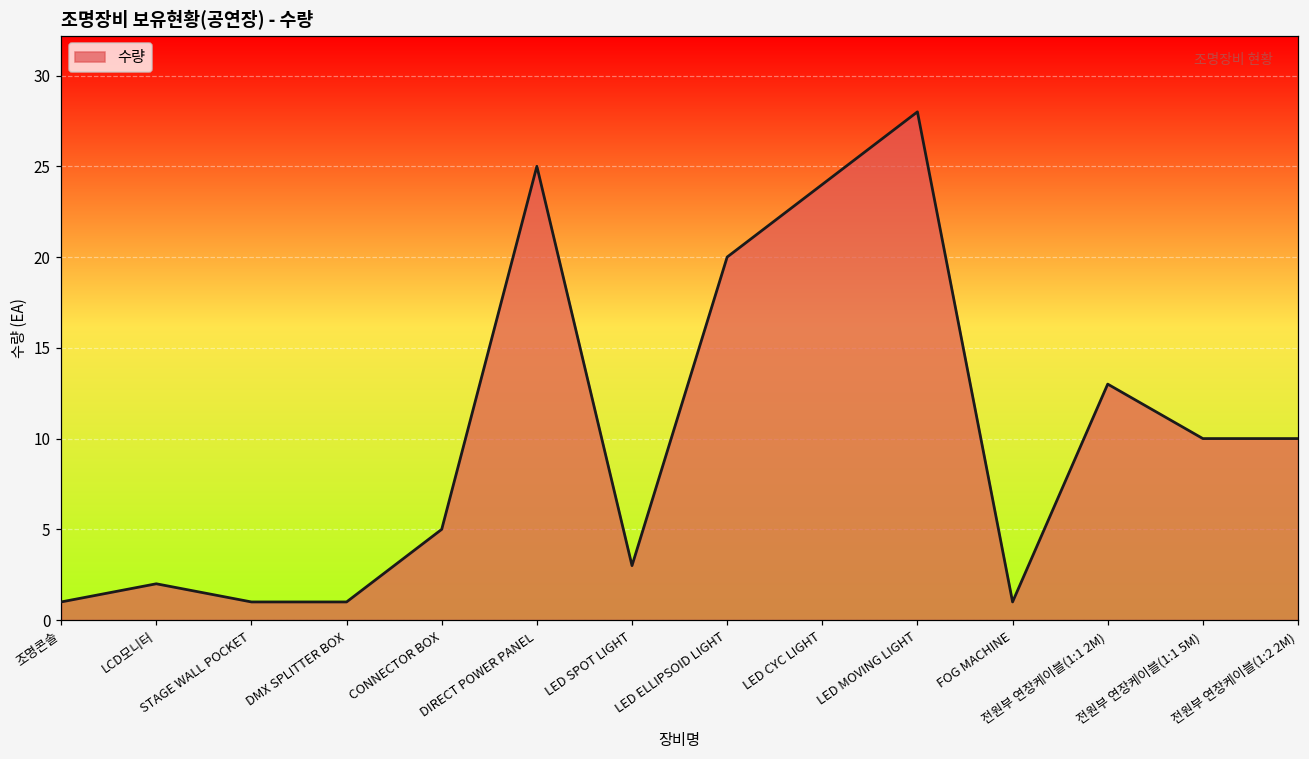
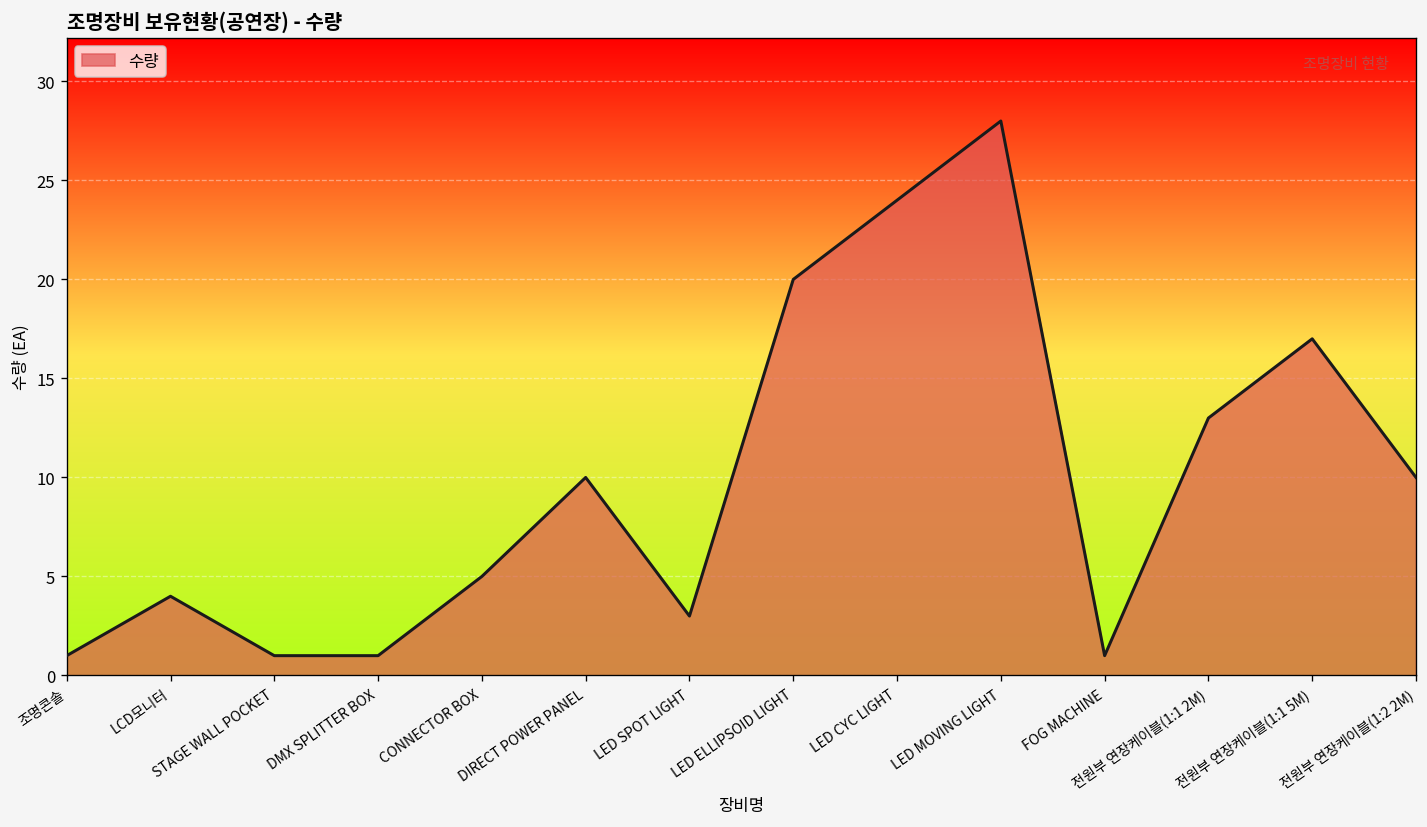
LCD모니터: 2 -> 4
DIRECT POWER PANEL: 25 -> 10
전원부 연장케이블(1:1 5M): 10 -> 17
